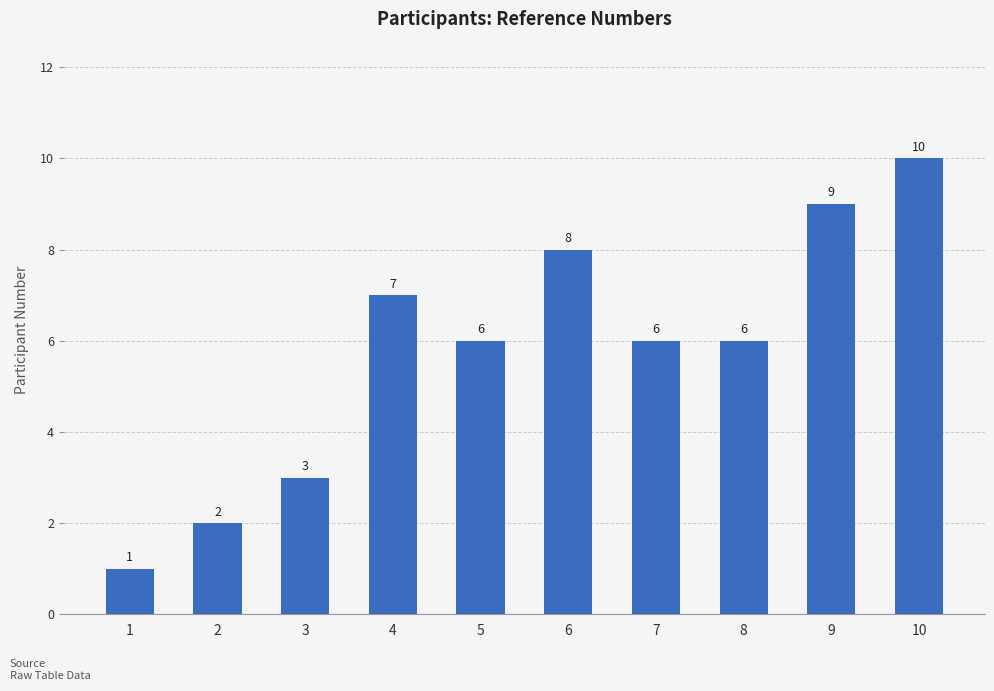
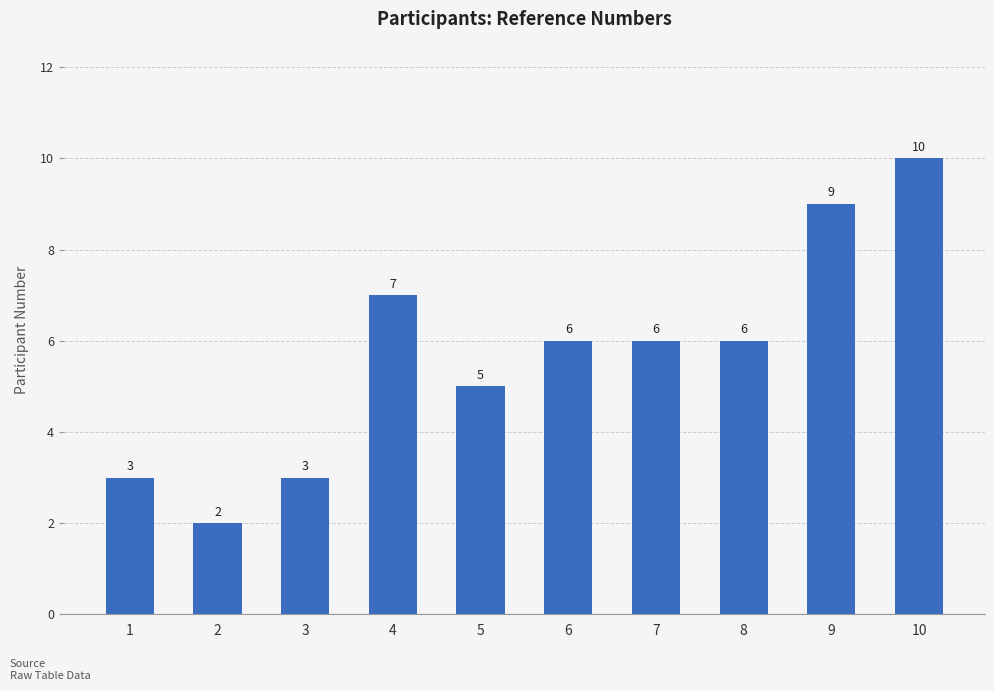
1: 1 -> 3
5: 6 -> 5
6: 8 -> 6
